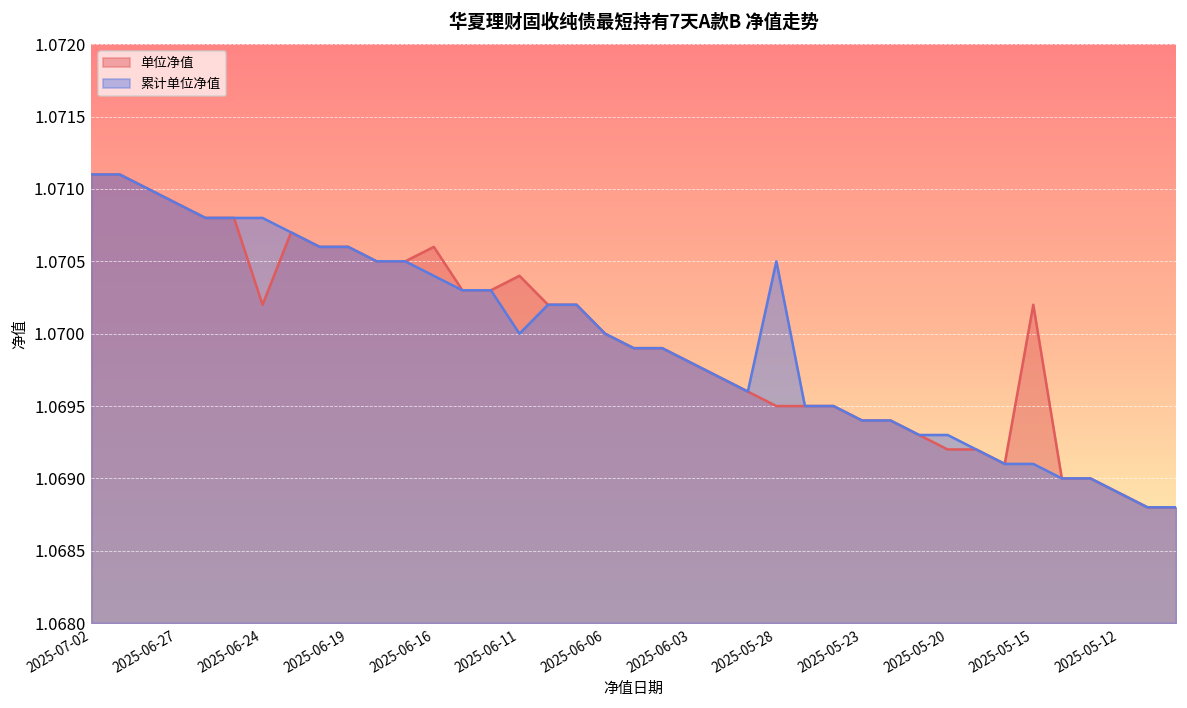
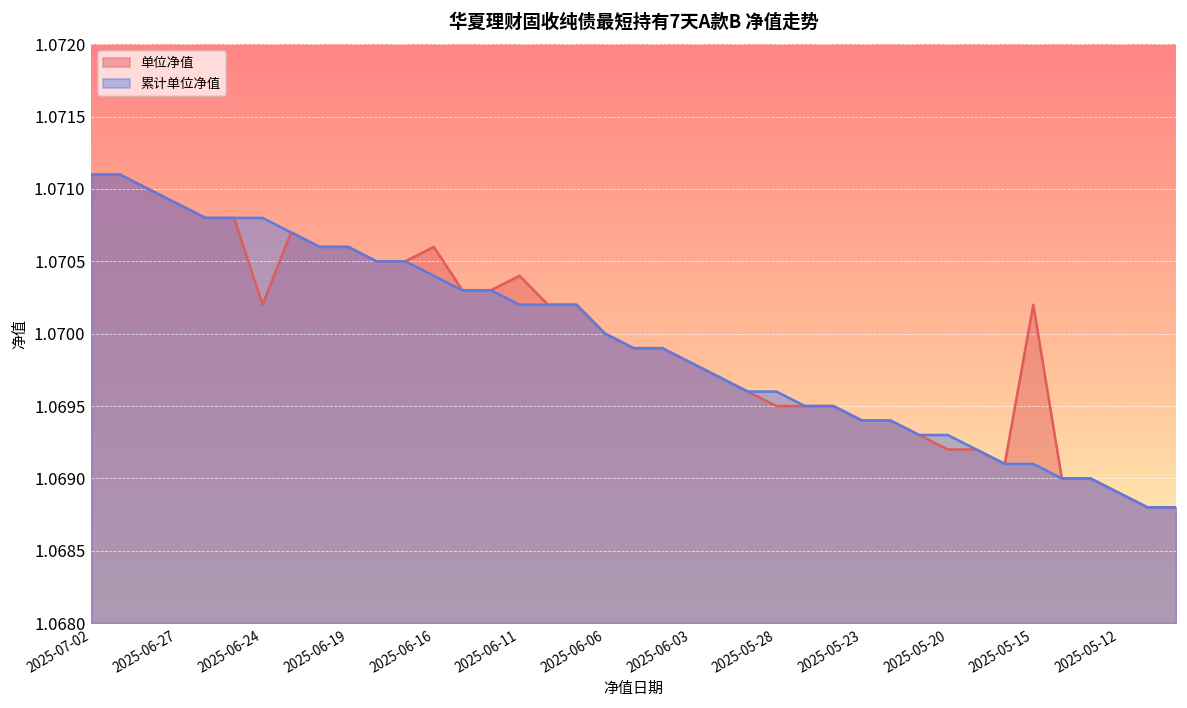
累计单位净值, 2025-06-11: 1.0700 -> 1.0702
累计单位净值, 2025-05-28: 1.0705 -> 1.0696
